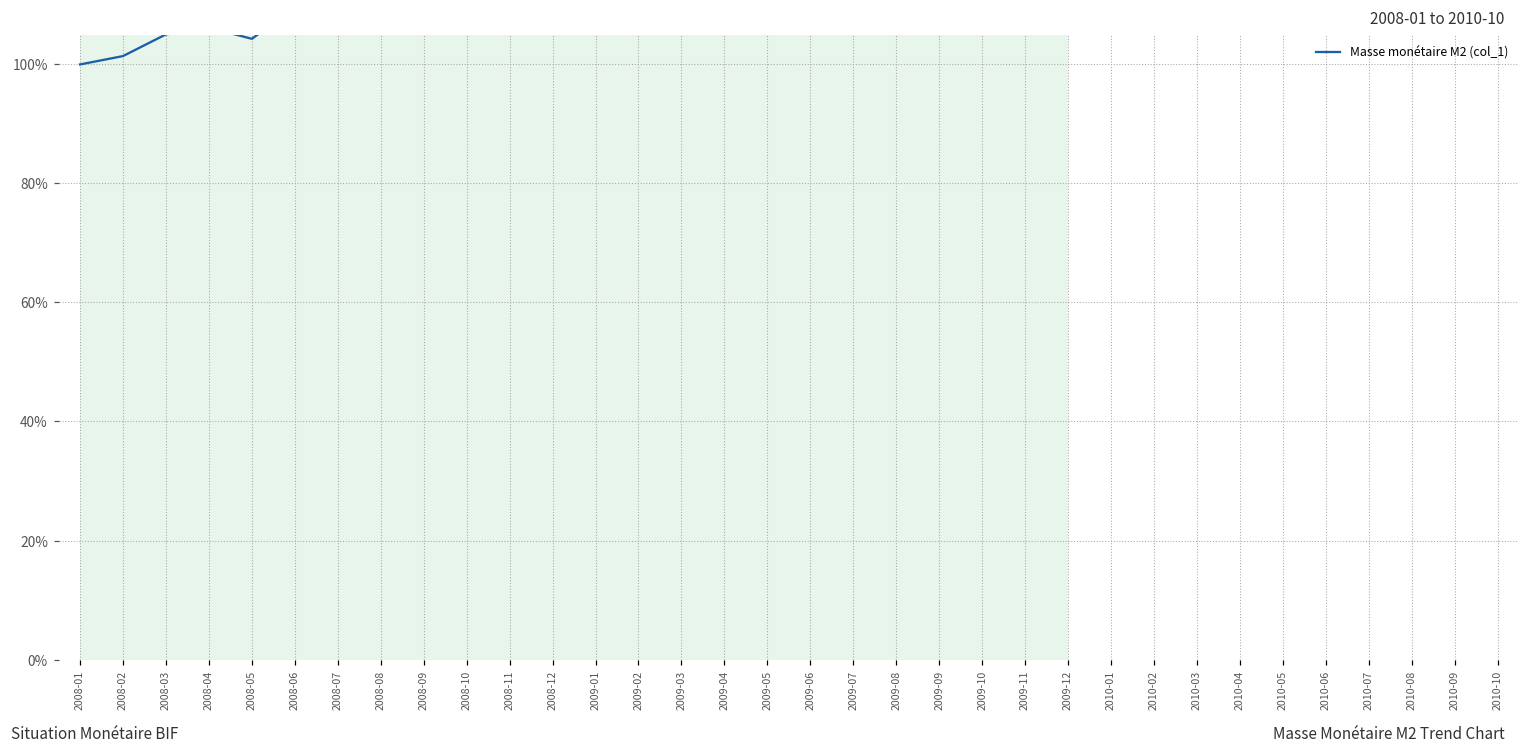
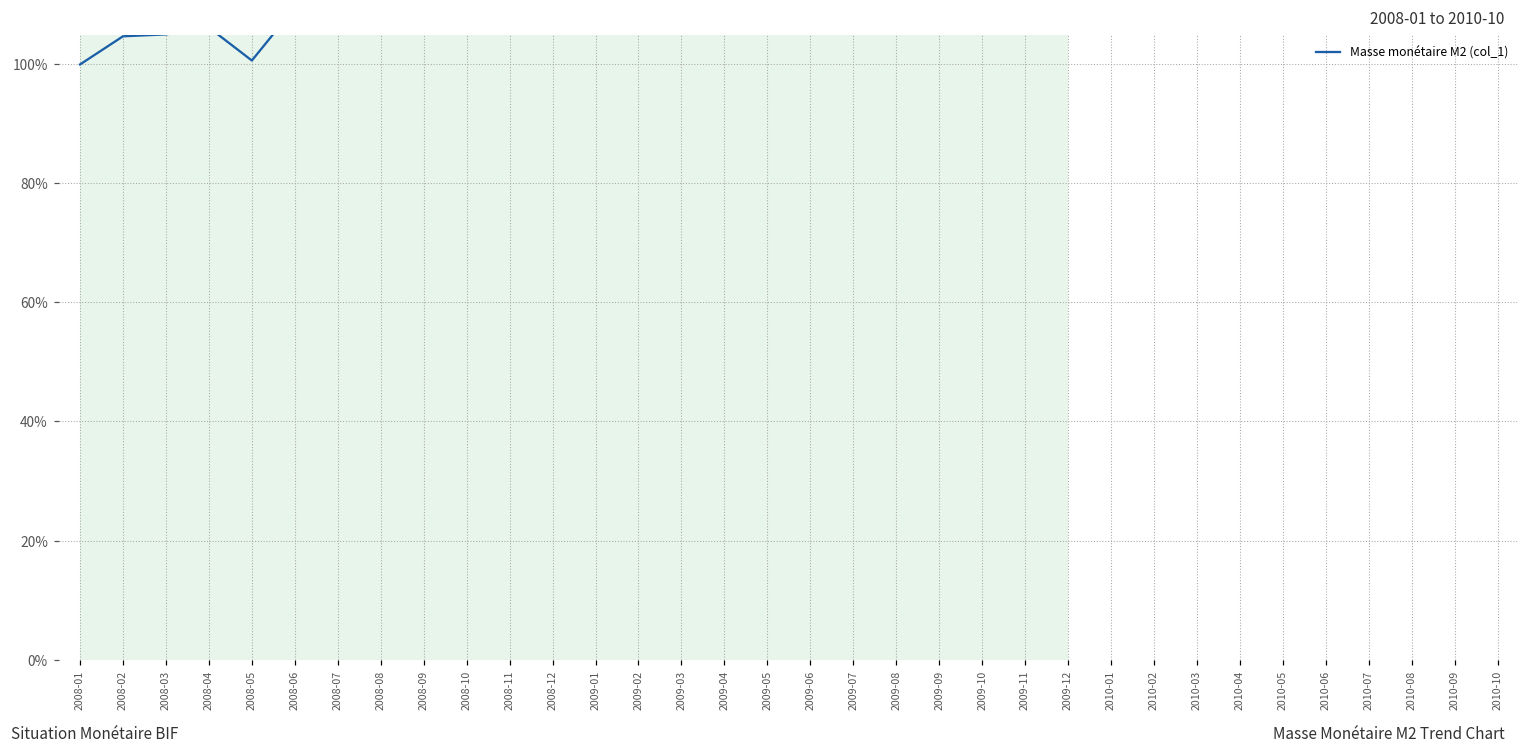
2008-02: 101% -> 105%
2008-05: 104% -> 101%
